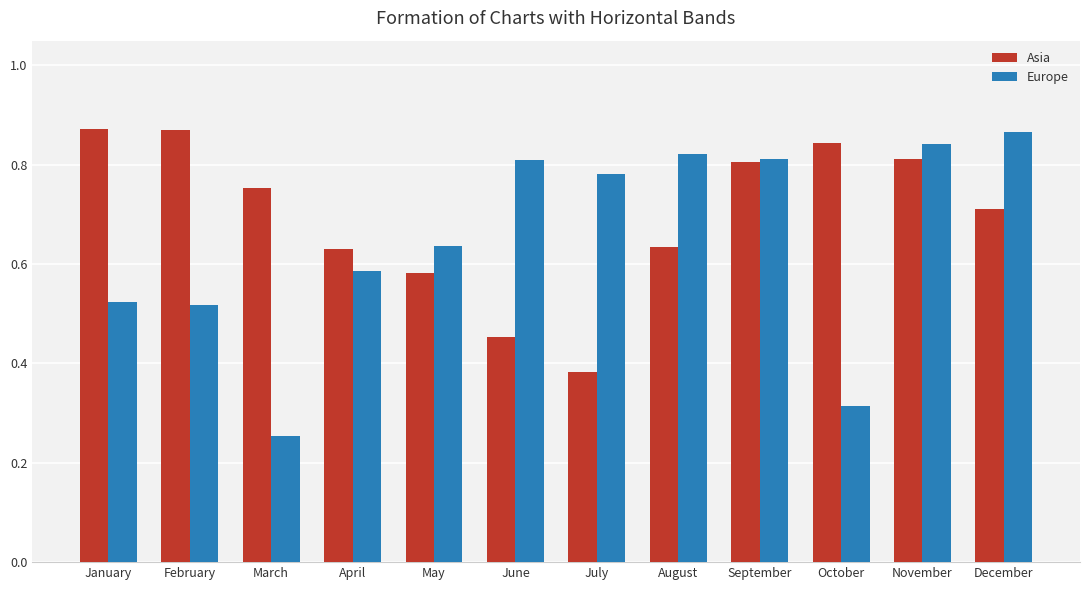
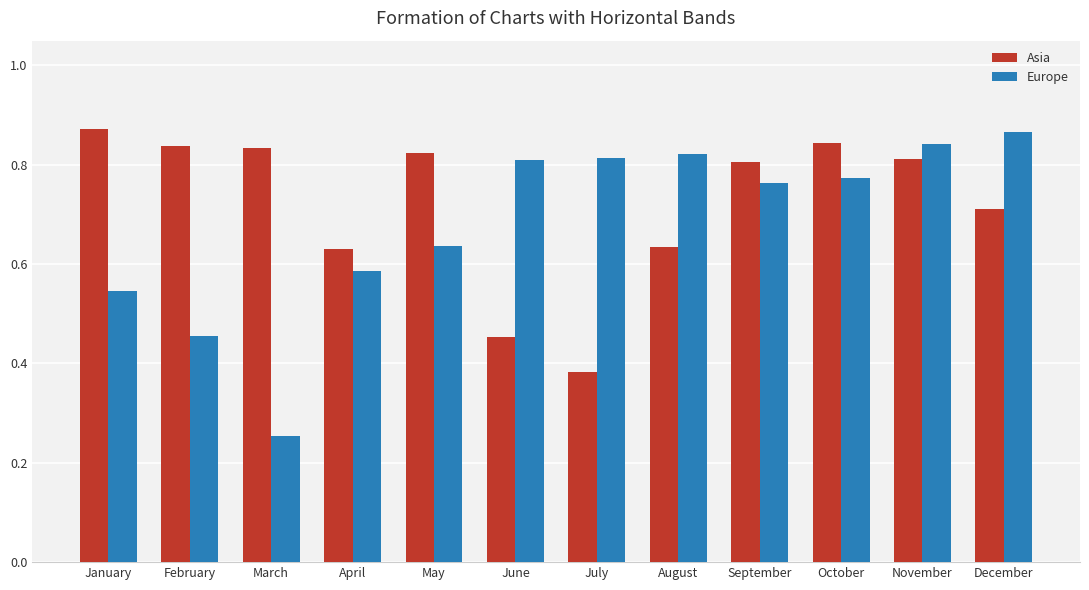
Europe, January: 0.52 -> 0.55
Asia, February: 0.87 -> 0.84
Europe, February: 0.52 -> 0.46
Asia, March: 0.75 -> 0.83
Asia, May: 0.58 -> 0.82
Europe, July: 0.78 -> 0.81
Europe, September: 0.81 -> 0.76
Europe, October: 0.31 -> 0.77
